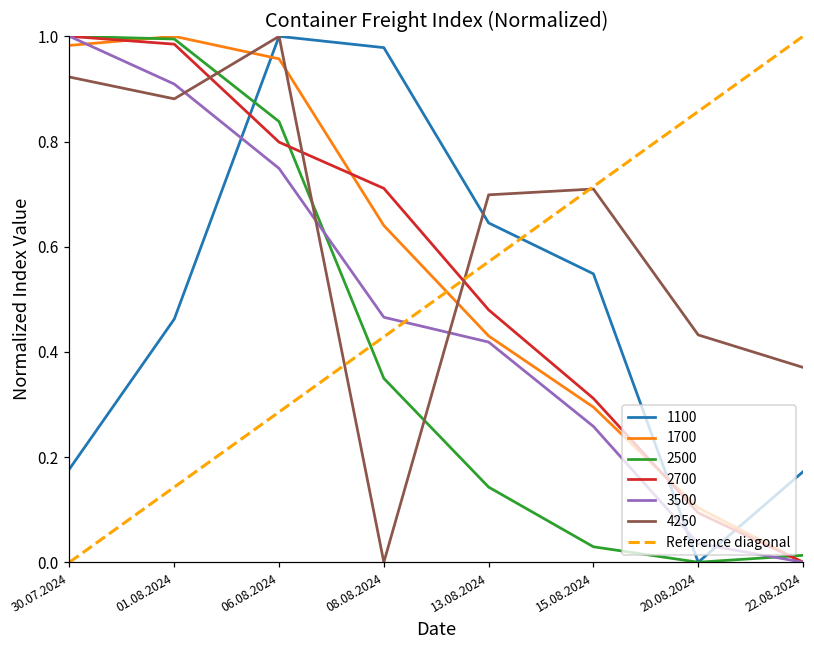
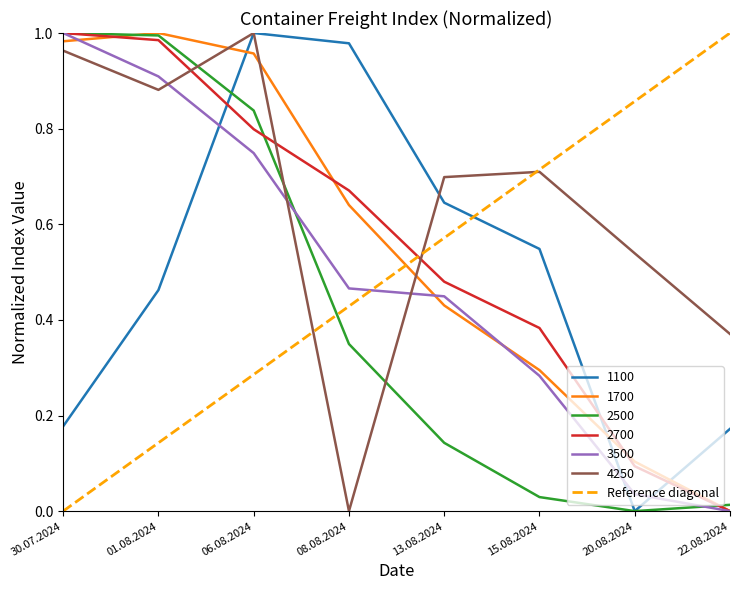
4250, 30.07.2024: 0.92 -> 0.96
2700, 08.08.2024: 0.71 -> 0.67
3500, 13.08.2024: 0.42 -> 0.45
2700, 15.08.2024: 0.31 -> 0.38
3500, 15.08.2024: 0.26 -> 0.28
4250, 20.08.2024: 0.43 -> 0.54
